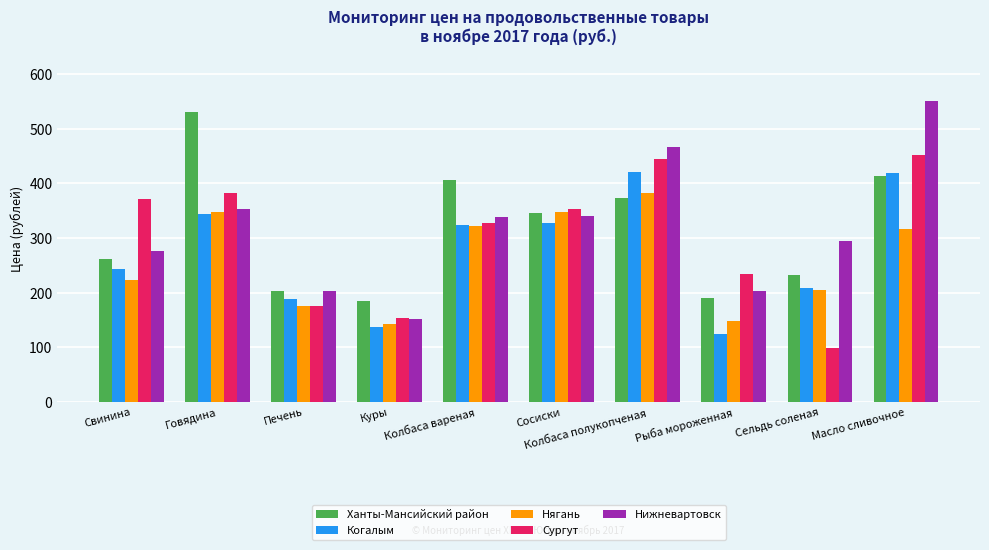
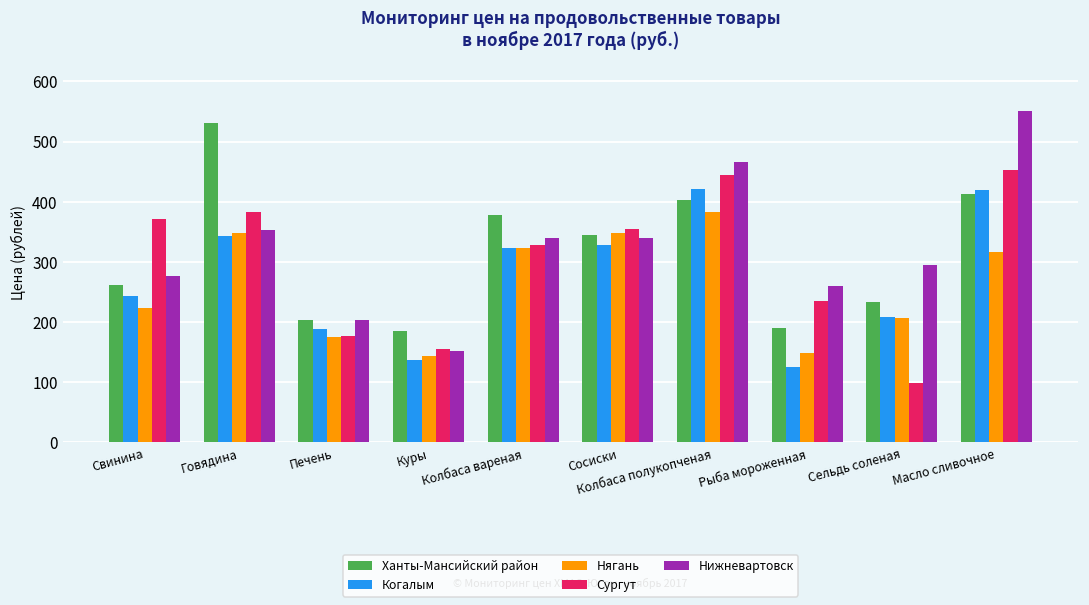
Ханты-Мансийский район, Колбаса вареная: 410 -> 380
Ханты-Мансийский район, Колбаса полукопченая: 370 -> 400
Нижневартовск, Рыба мороженная: 200 -> 260
